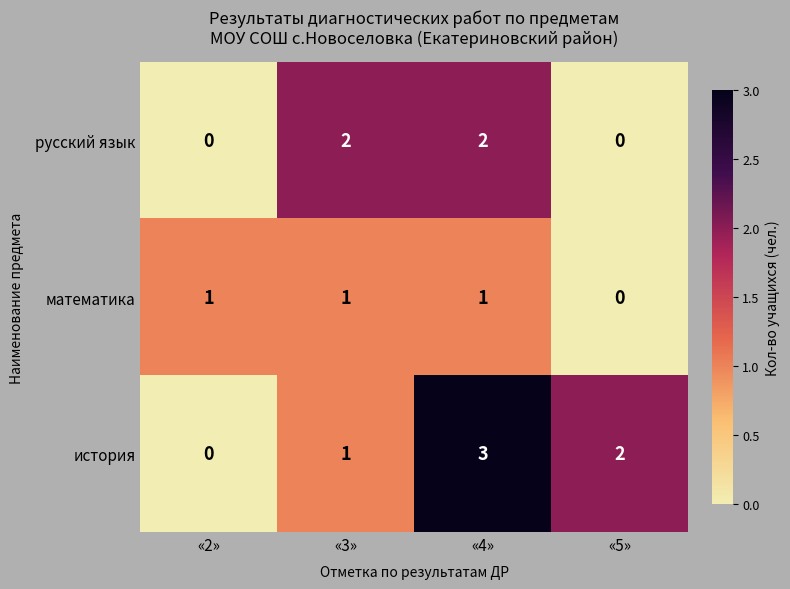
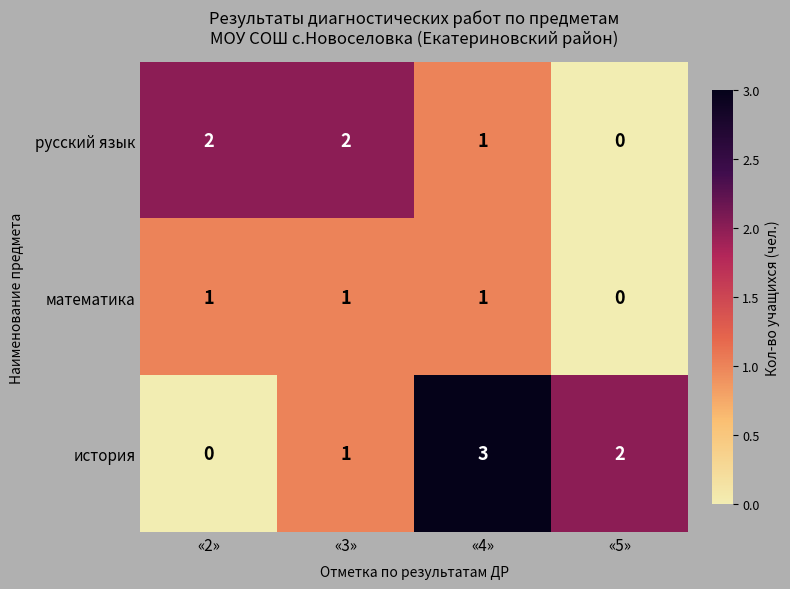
русский язык, «2»: 0 -> 2
русский язык, «4»: 2 -> 1
